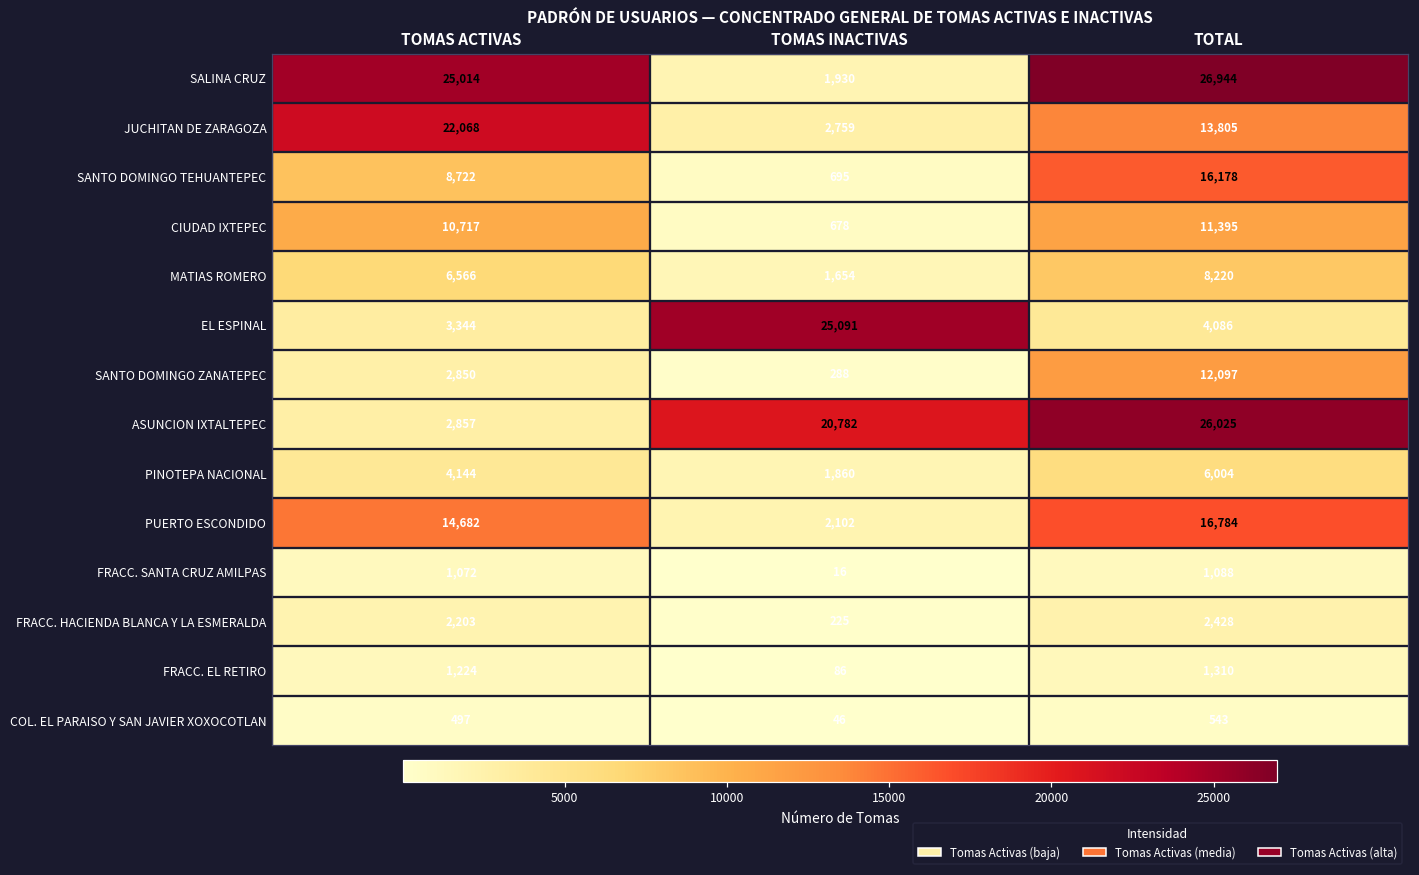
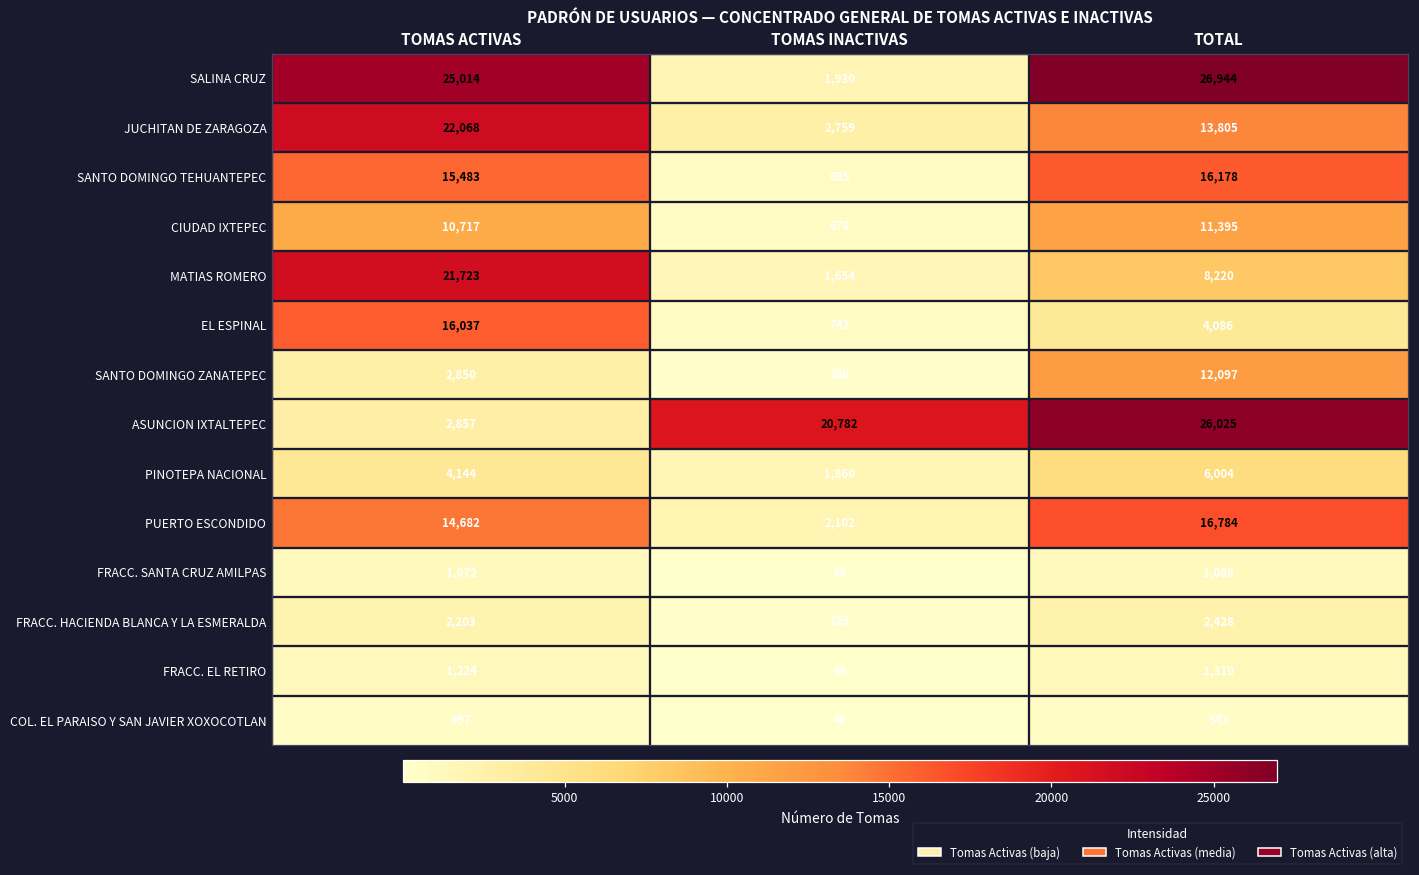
SANTO DOMINGO TEHUANTEPEC, TOMAS ACTIVAS: 8,722 -> 15,483
MATIAS ROMERO, TOMAS ACTIVAS: 6,566 -> 21,723
EL ESPINAL, TOMAS ACTIVAS: 3,344 -> 16,037
EL ESPINAL, TOMAS INACTIVAS: 25,091 -> 742
